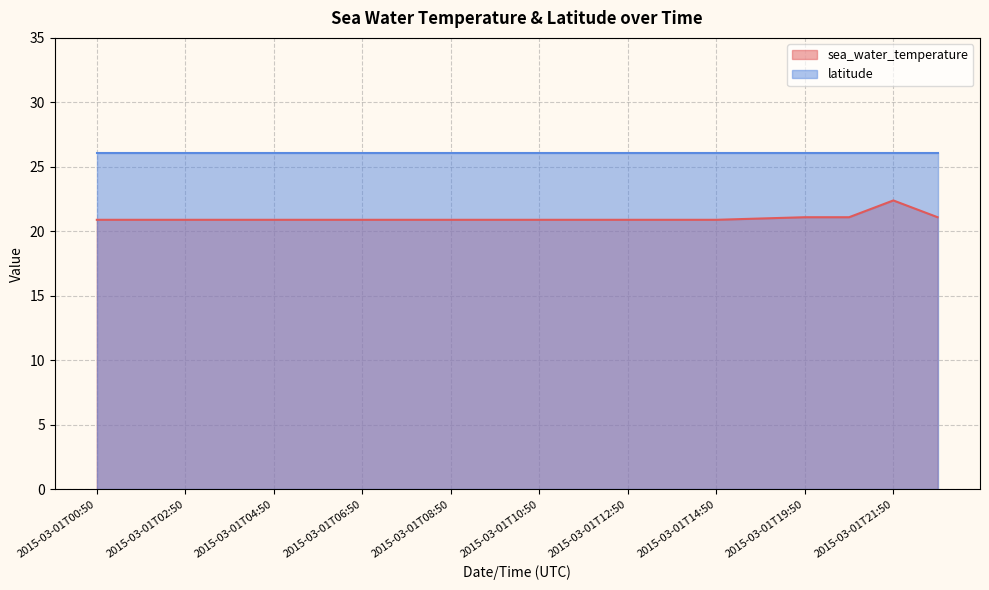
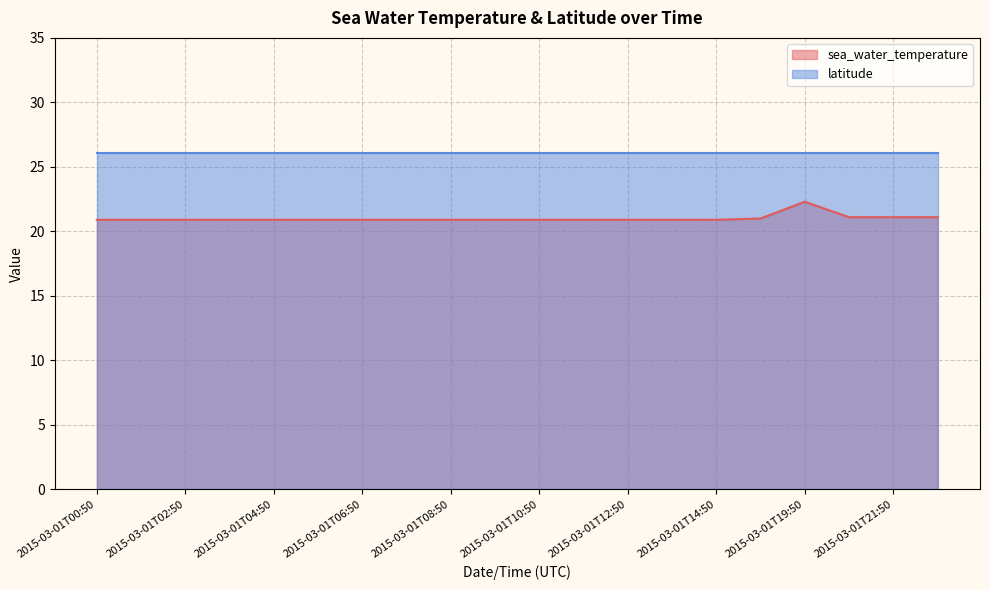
sea_water_temperature, 2015-03-01T19:50: 21.1 -> 22.3
sea_water_temperature, 2015-03-01T21:50: 22.4 -> 21.1
